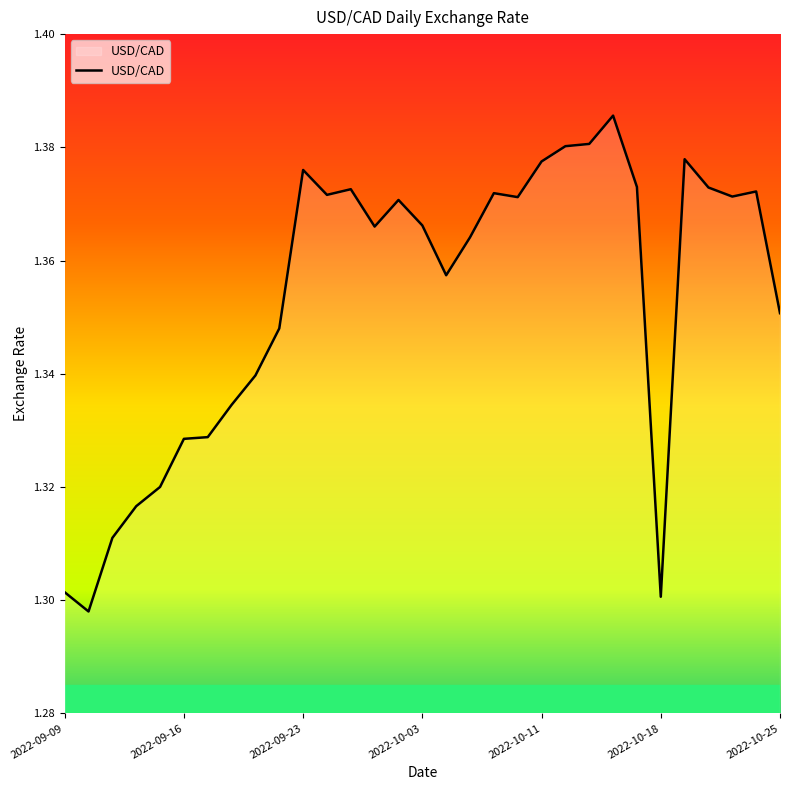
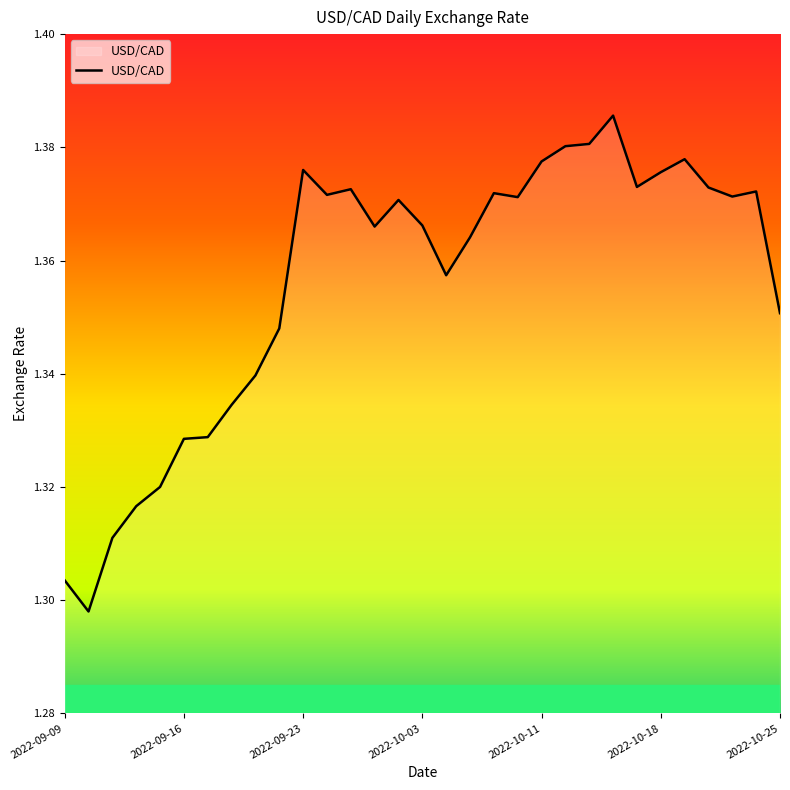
2022-09-09: 1.301 -> 1.304
2022-10-18: 1.301 -> 1.376
